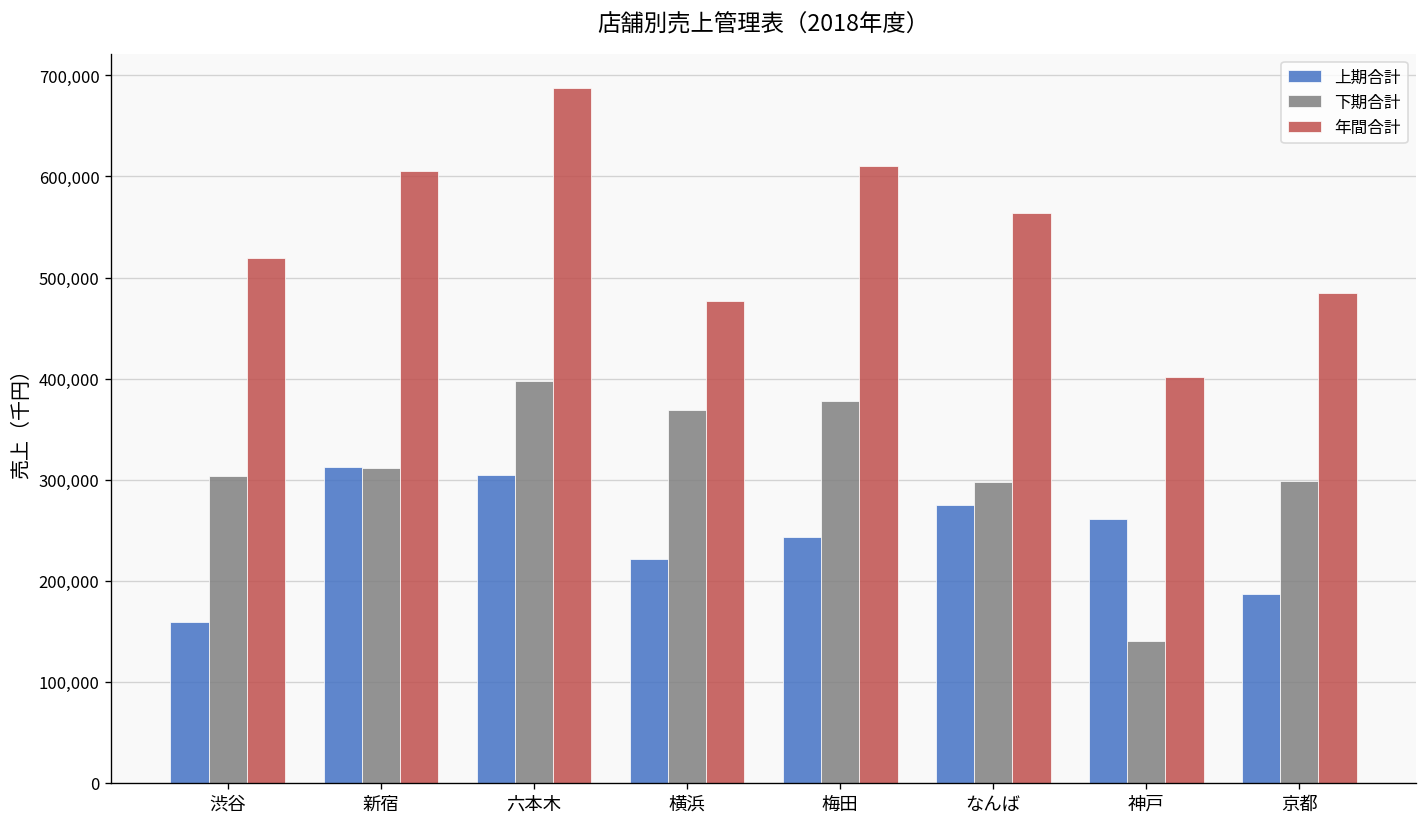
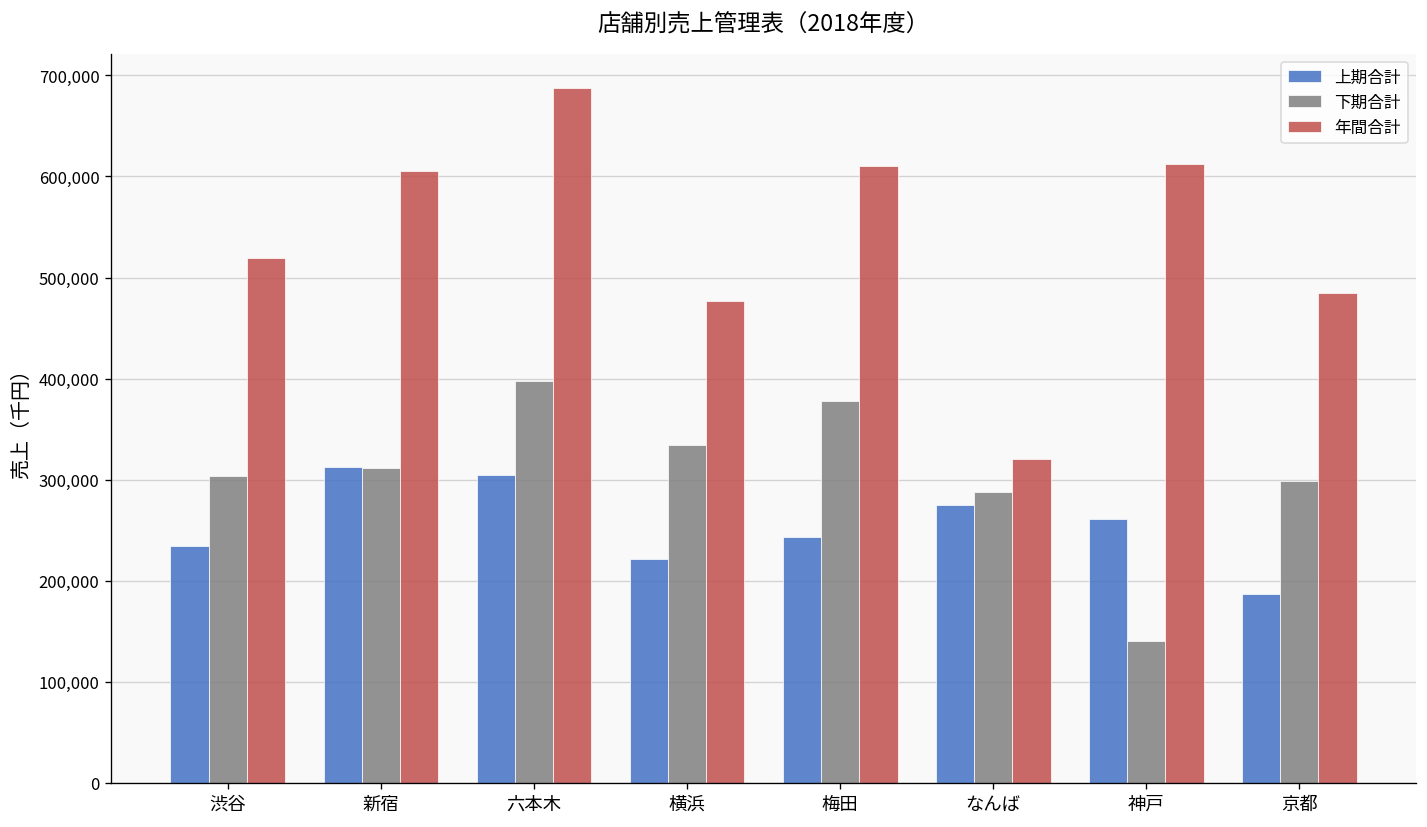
上期合計, 渋谷: 160,000 -> 230,000
下期合計, 横浜: 370,000 -> 330,000
下期合計, なんば: 300,000 -> 290,000
年間合計, なんば: 560,000 -> 320,000
年間合計, 神戸: 400,000 -> 610,000
